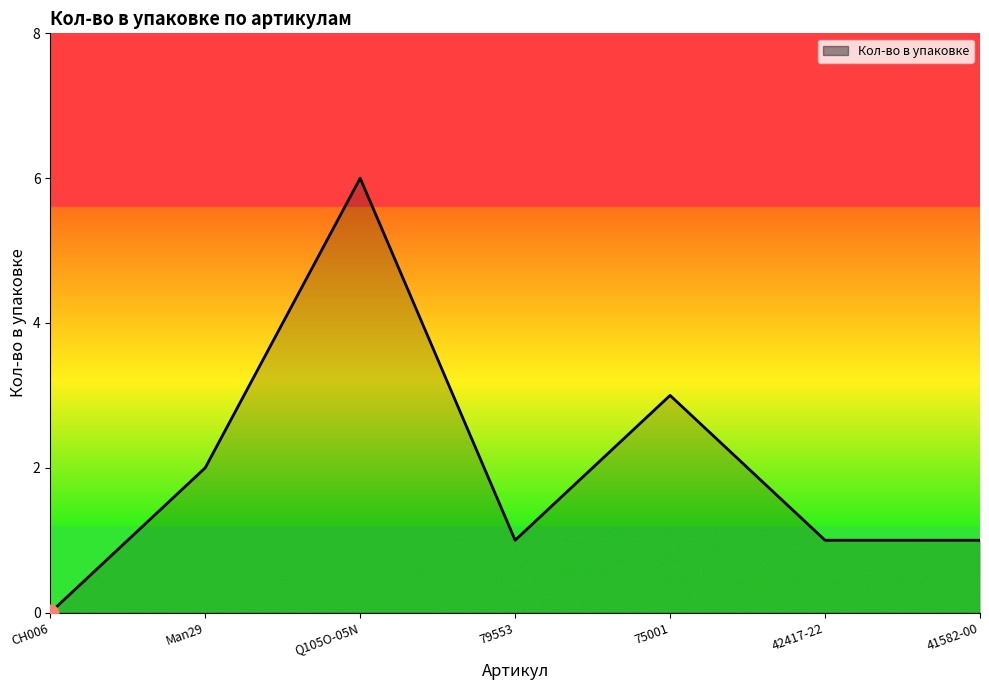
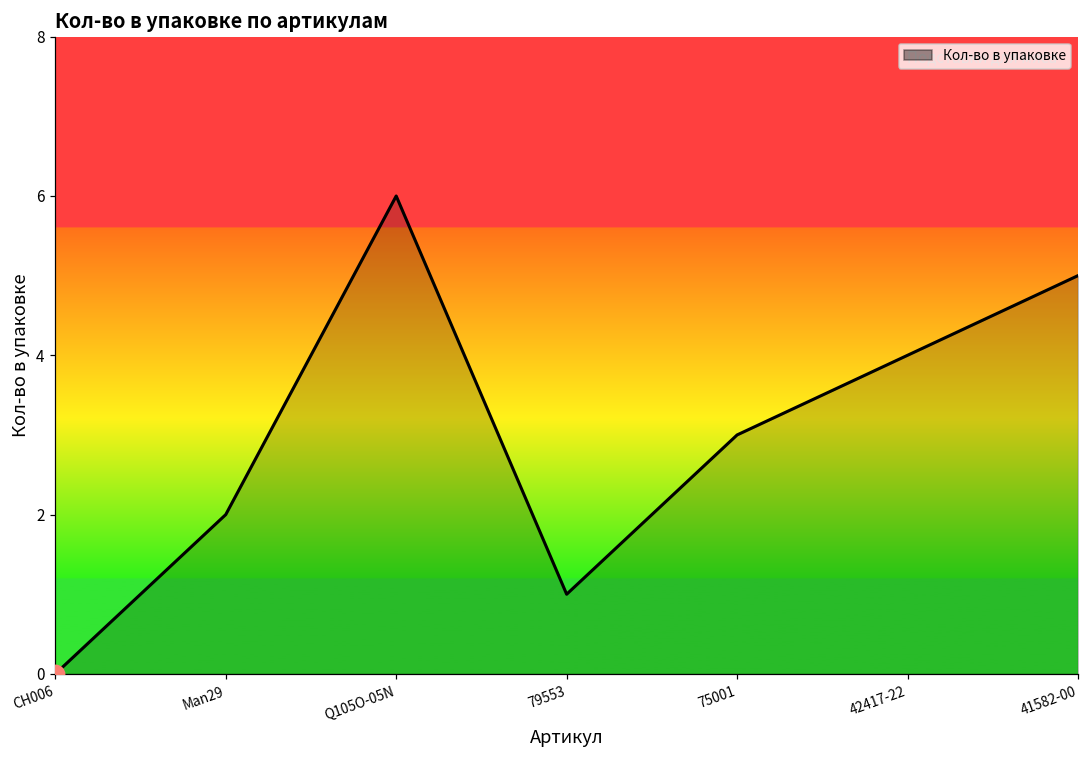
Кол-во в упаковке, 42417-22: 1 -> 4
Кол-во в упаковке, 41582-00: 1 -> 5
